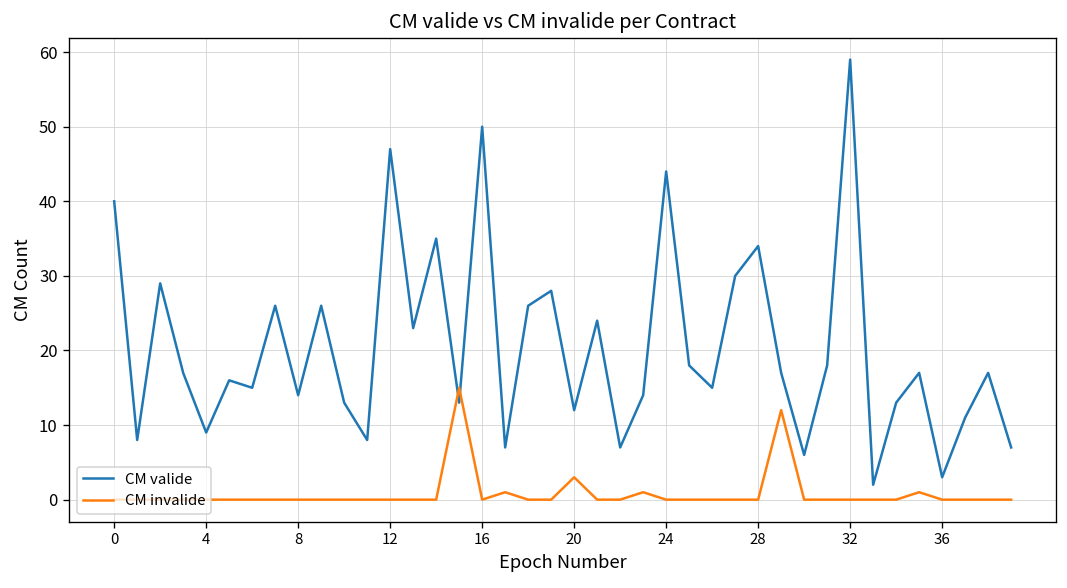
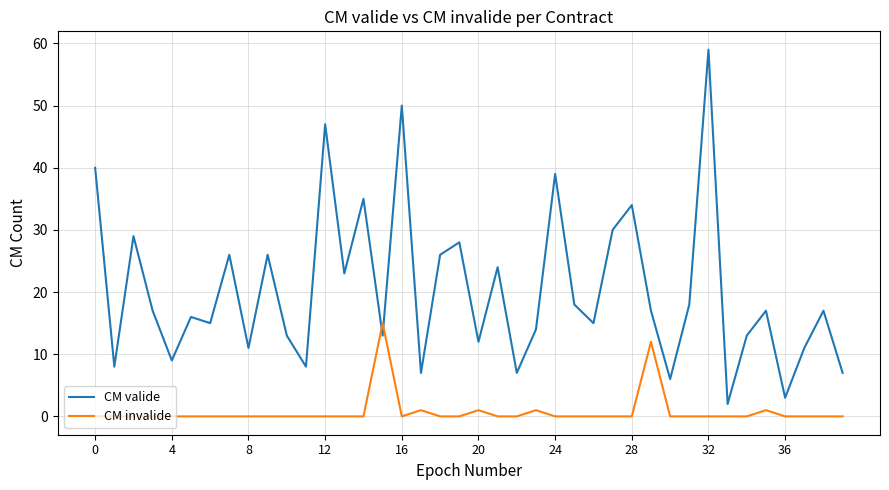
CM valide, 8: 14 -> 11
CM invalide, 20: 3 -> 1
CM valide, 24: 44 -> 39
